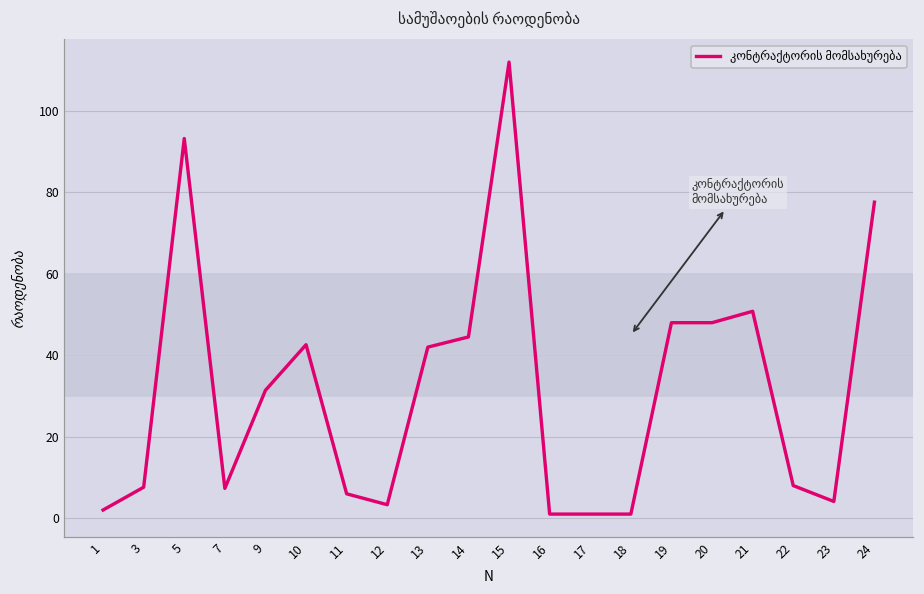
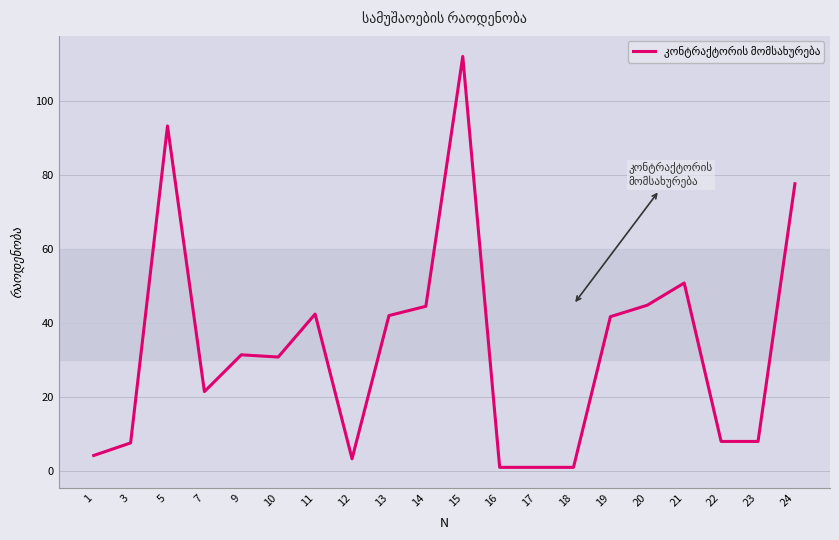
1: 2 -> 4
7: 7 -> 21
10: 43 -> 31
11: 6 -> 42
19: 48 -> 42
20: 48 -> 45
23: 4 -> 8
